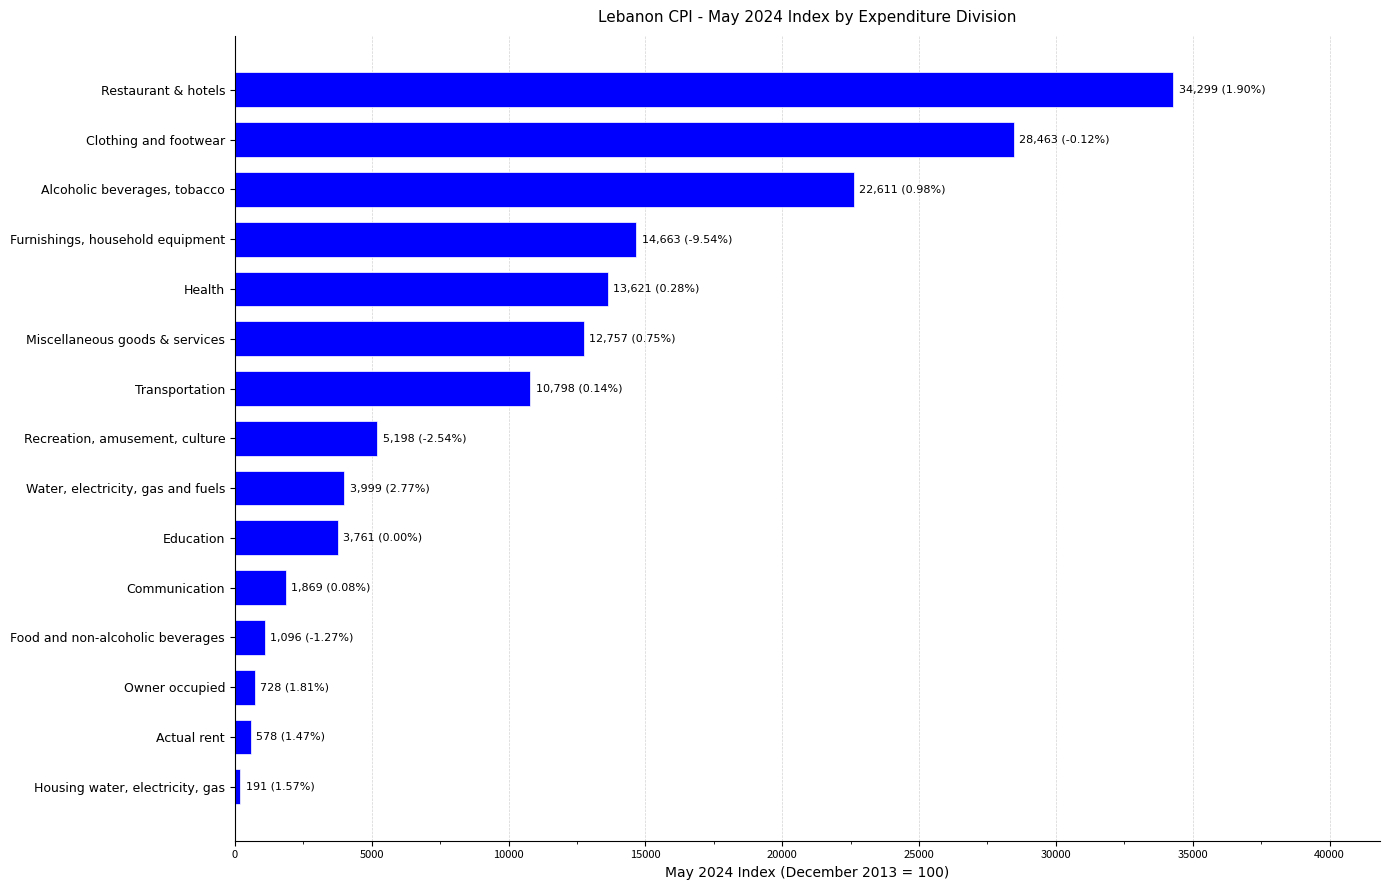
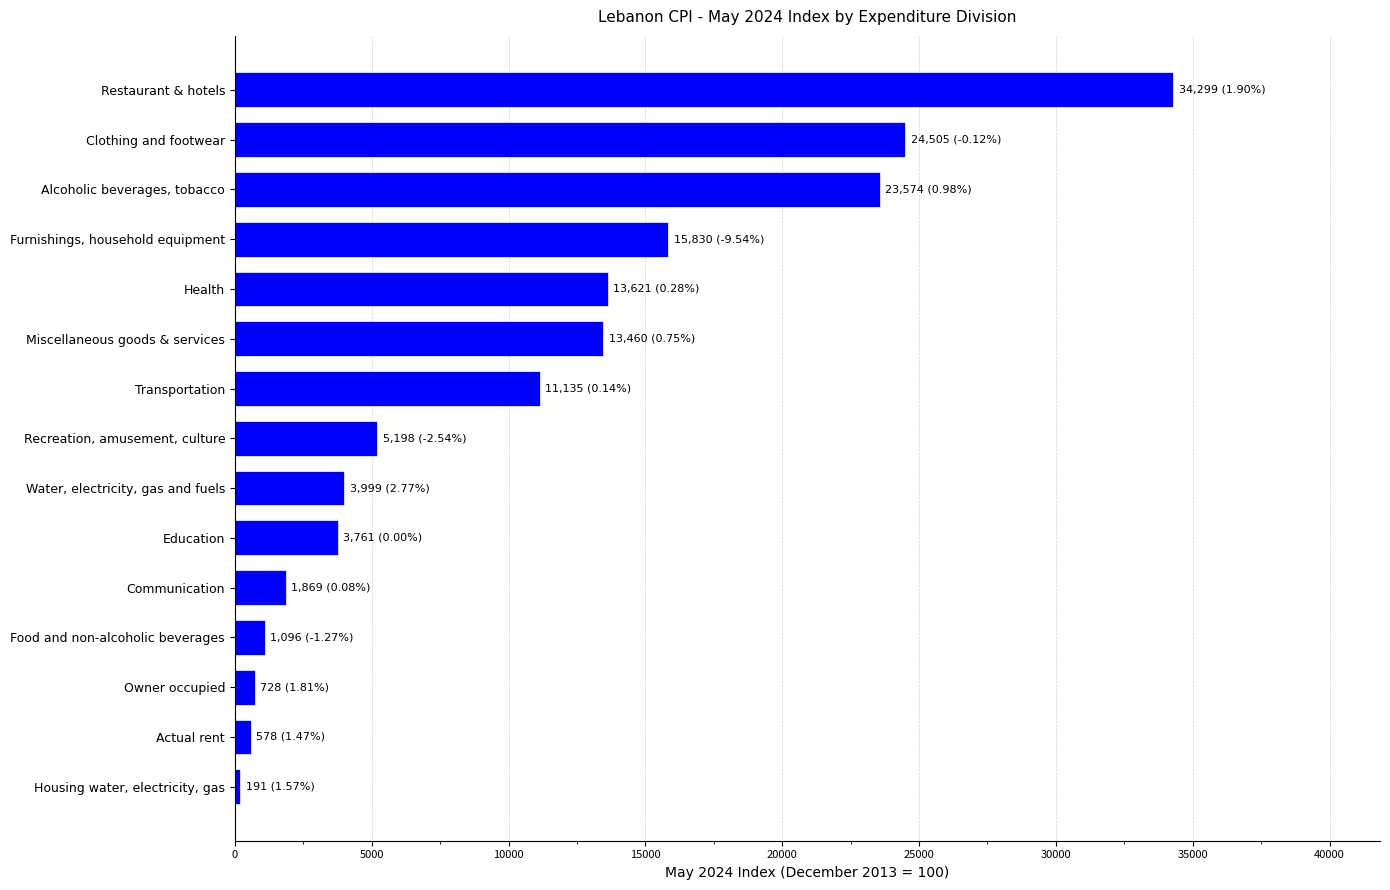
Clothing and footwear: 28,463 -> 24,505
Alcoholic beverages, tobacco: 22,611 -> 23,574
Furnishings, household equipment: 14,663 -> 15,830
Miscellaneous goods & services: 12,757 -> 13,460
Transportation: 10,798 -> 11,135
